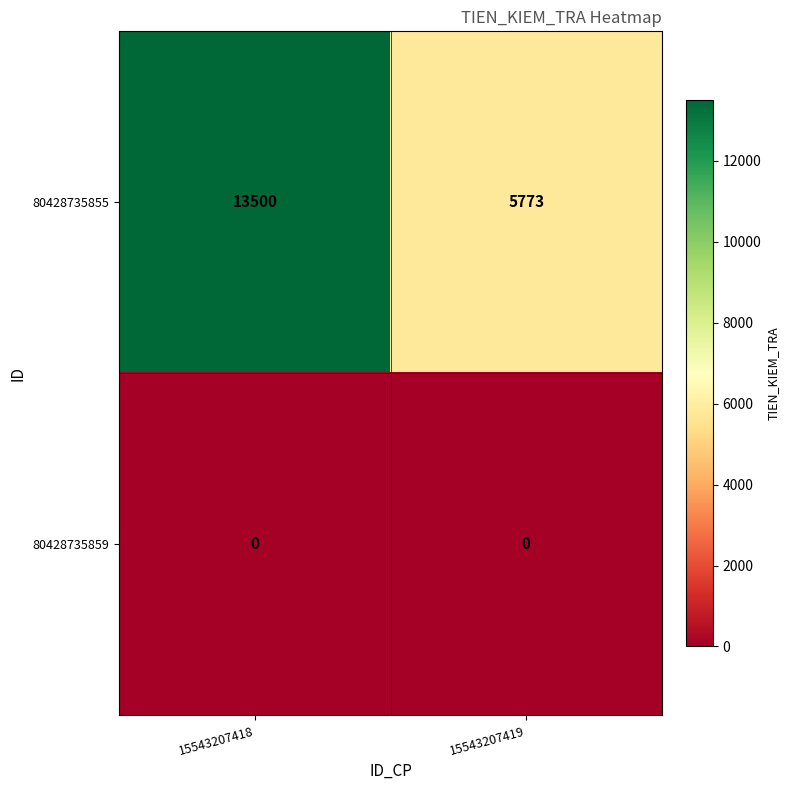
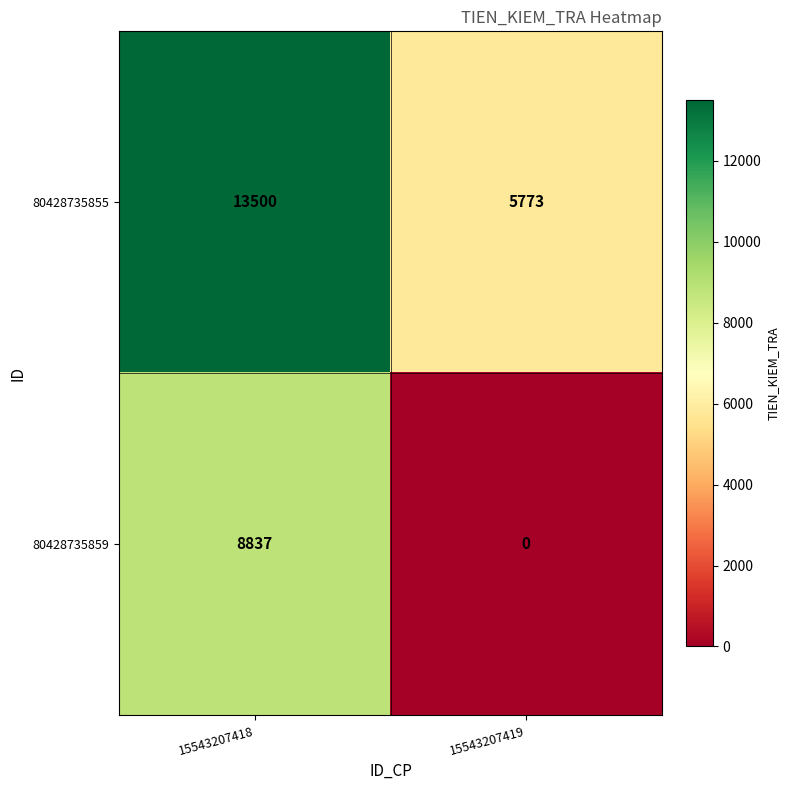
80428735859, 15543207418: 0 -> 8837
